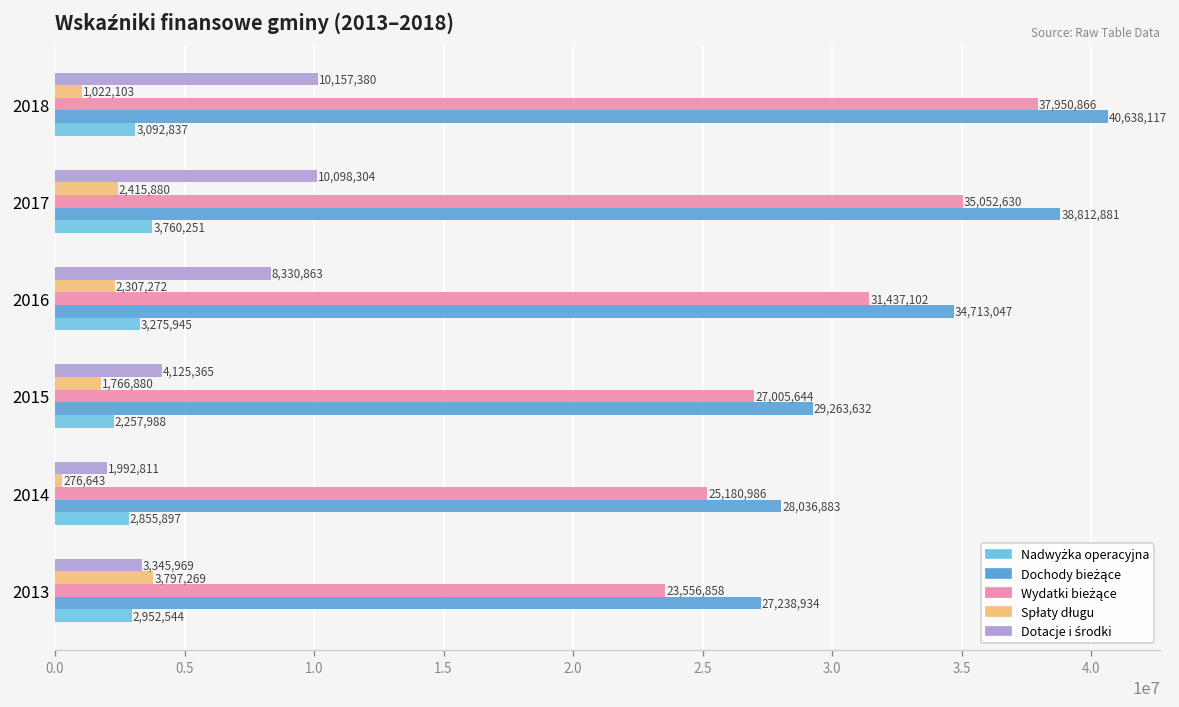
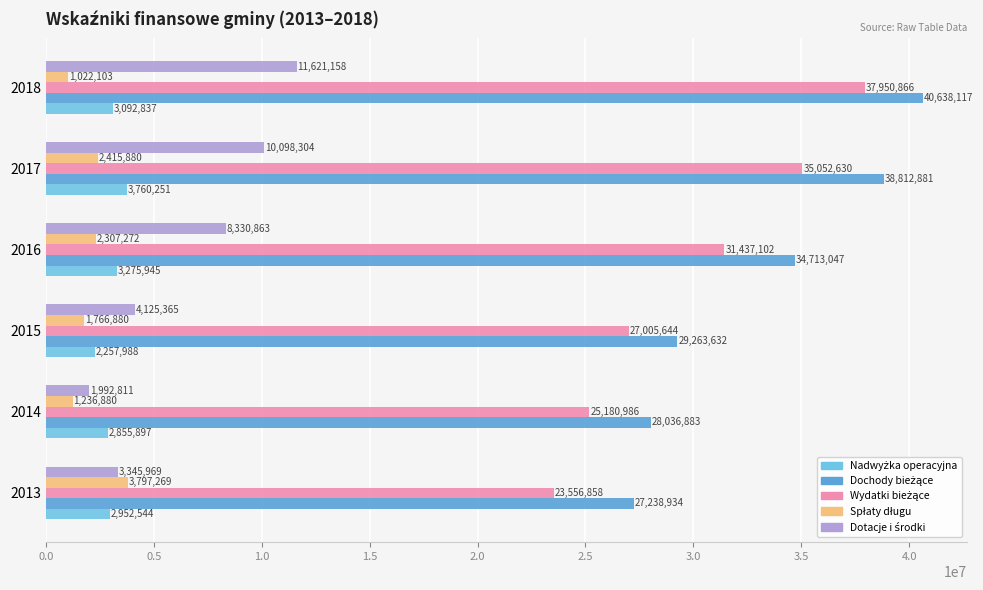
Dotacje i środki, 2018: 10,157,380 -> 11,621,158
Spłaty długu, 2014: 276,643 -> 1,236,880
